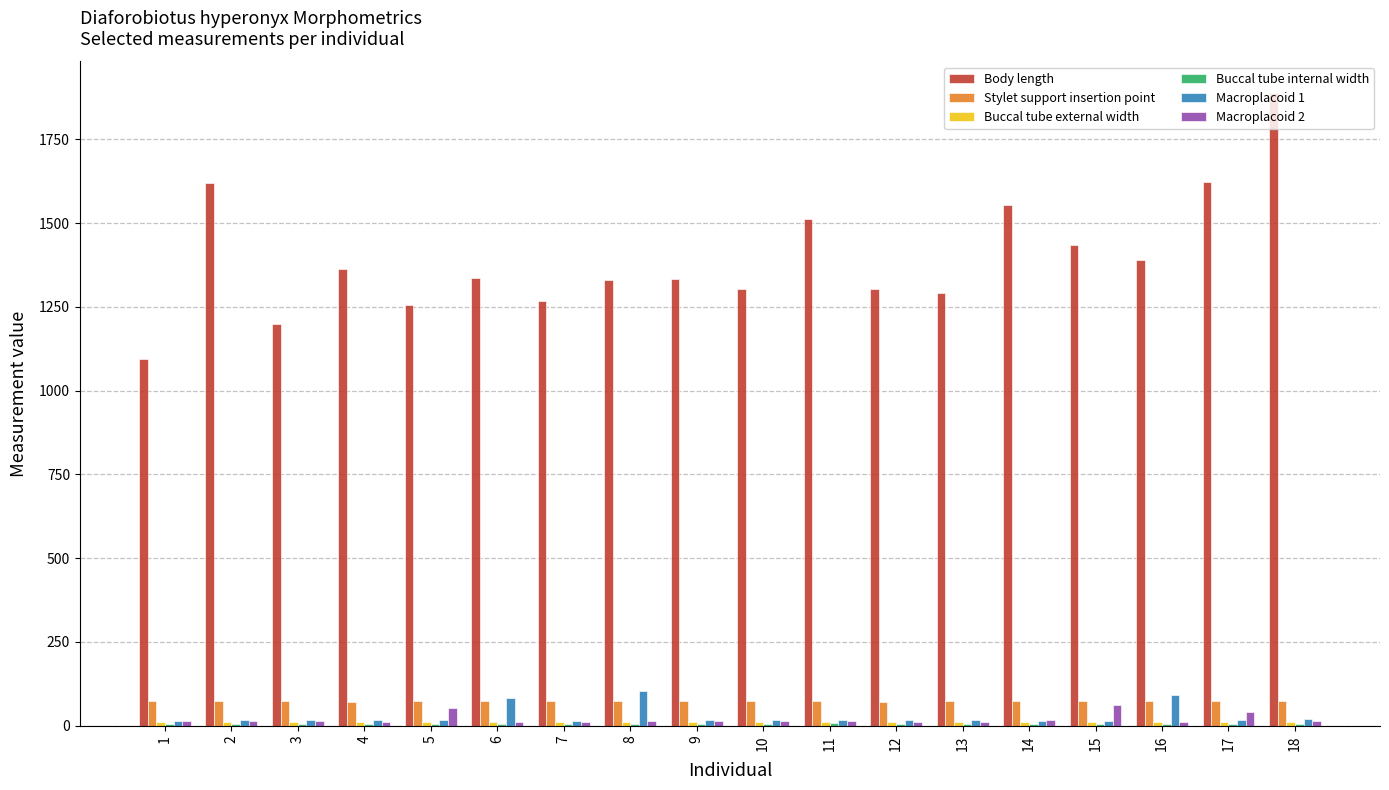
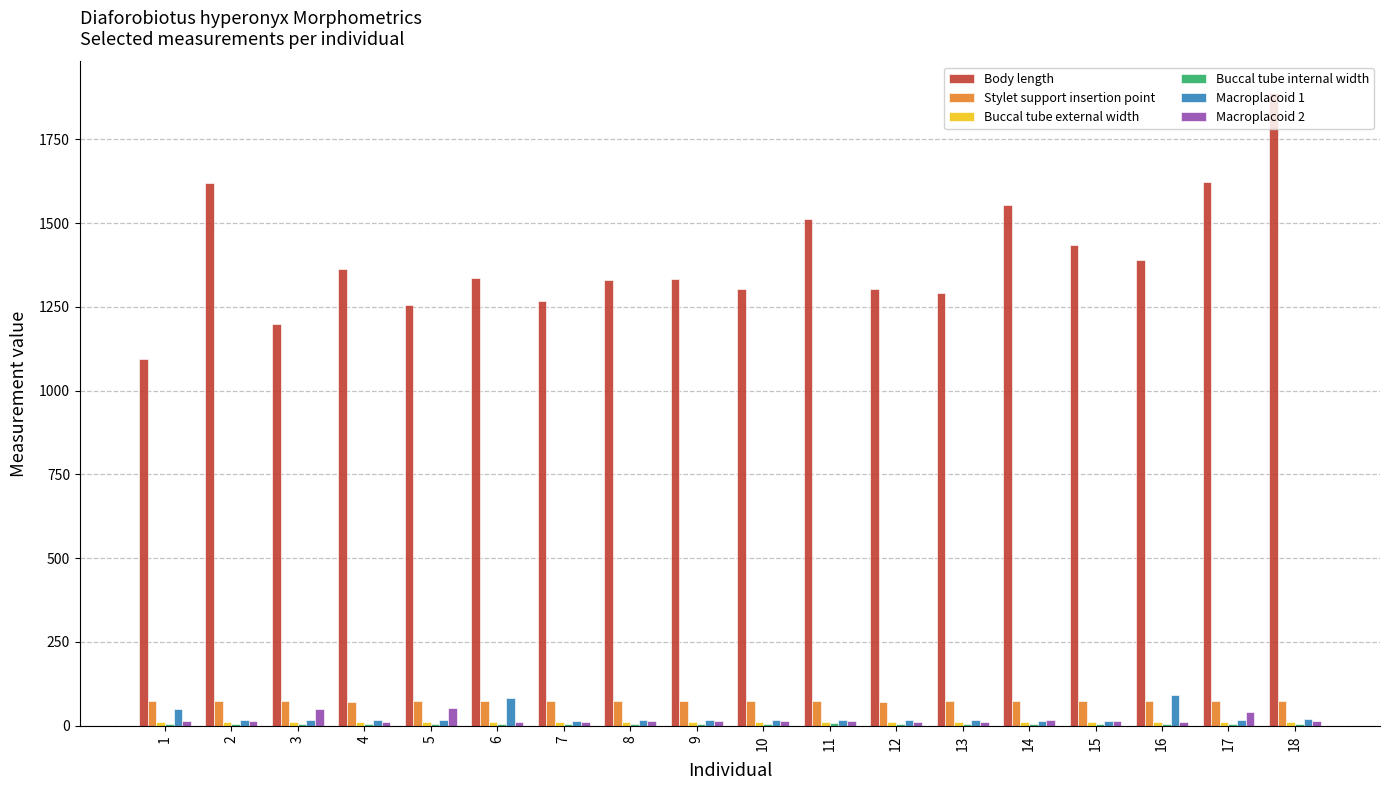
Macroplacoid 1, 1: 10 -> 50
Macroplacoid 2, 3: 10 -> 50
Macroplacoid 1, 8: 100 -> 20
Macroplacoid 2, 15: 60 -> 10
